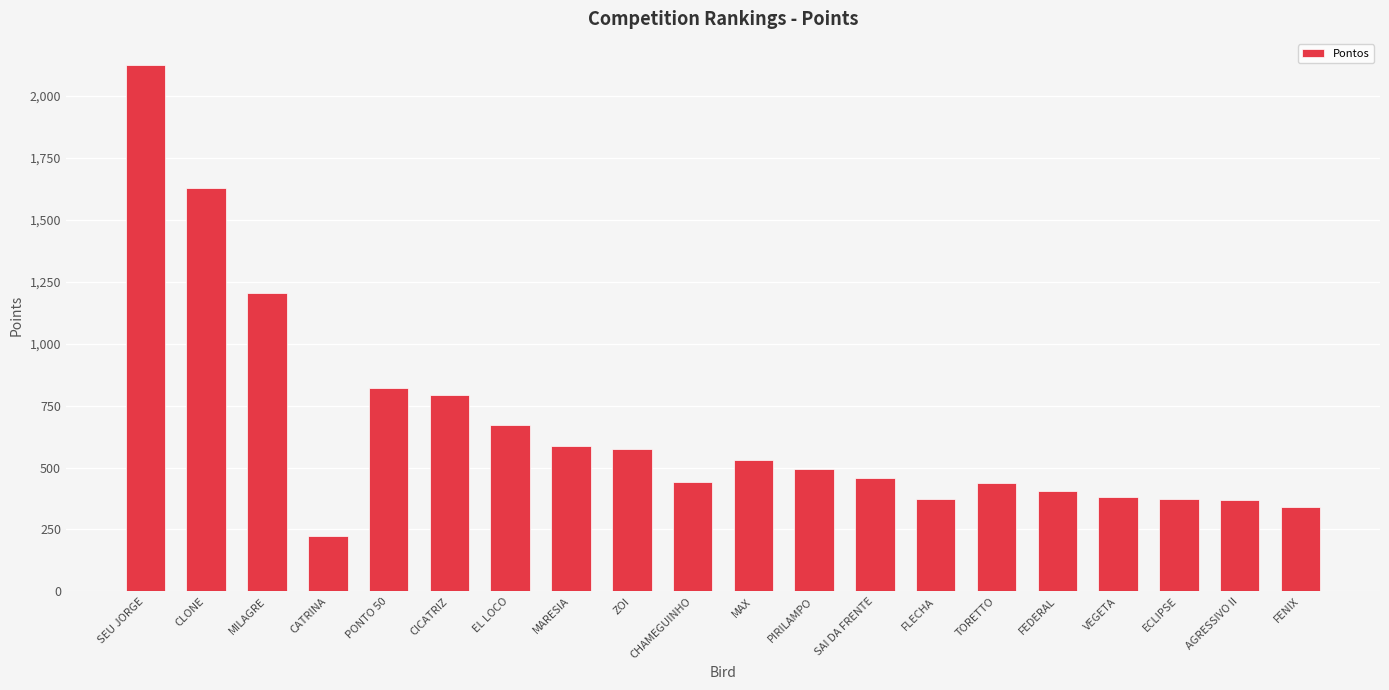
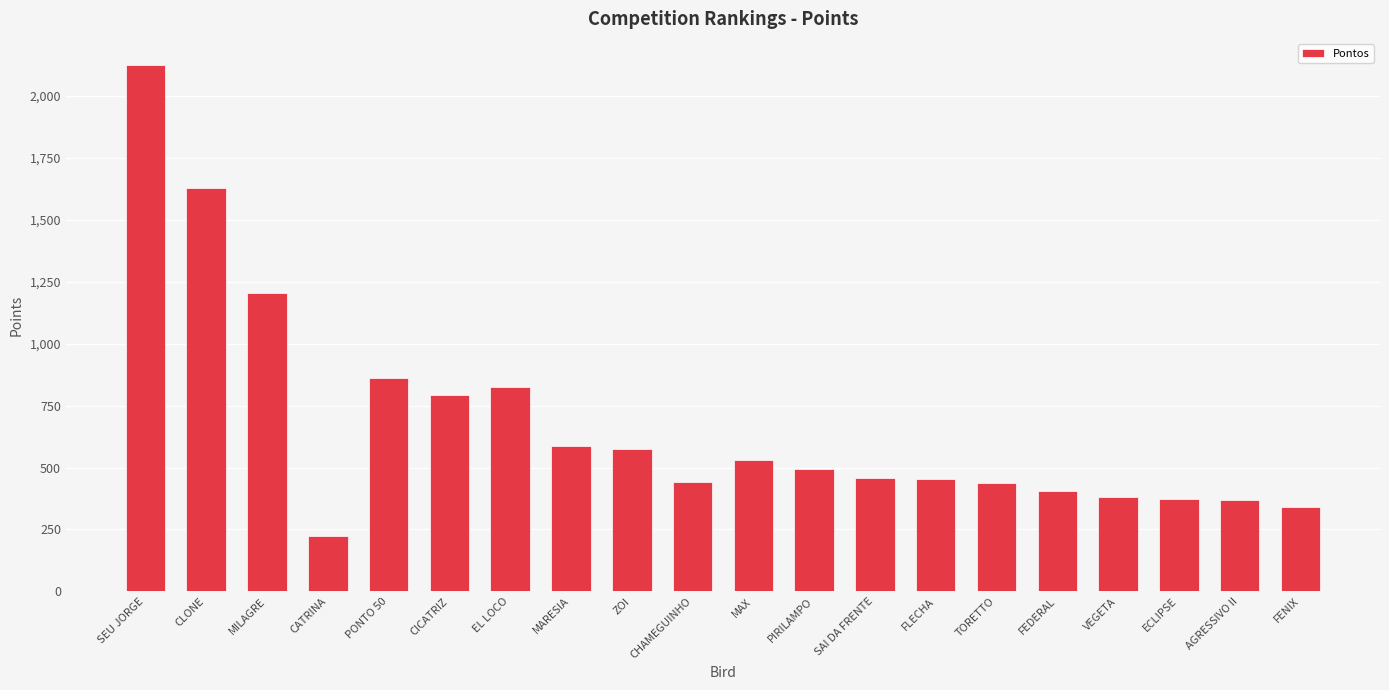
PONTO 50: 820 -> 860
EL LOCO: 670 -> 830
FLECHA: 370 -> 450
